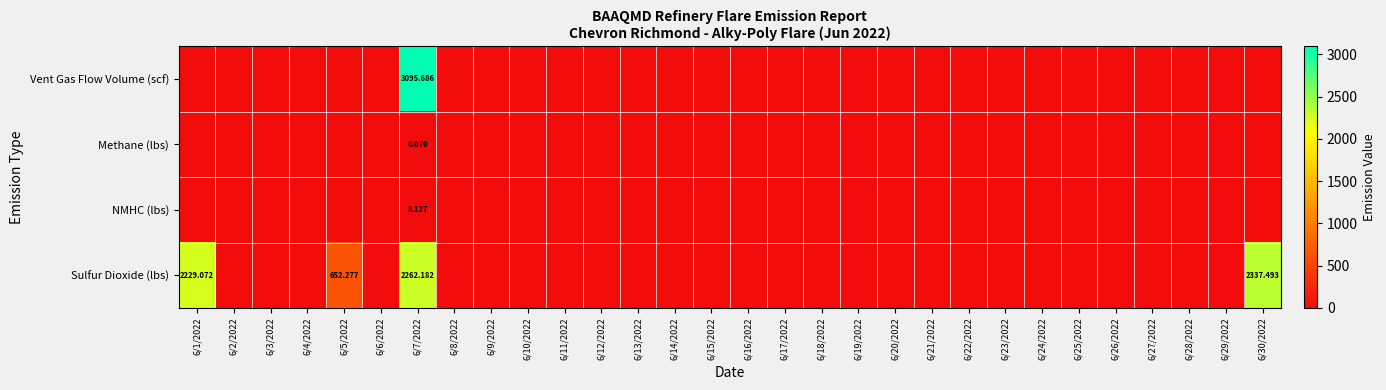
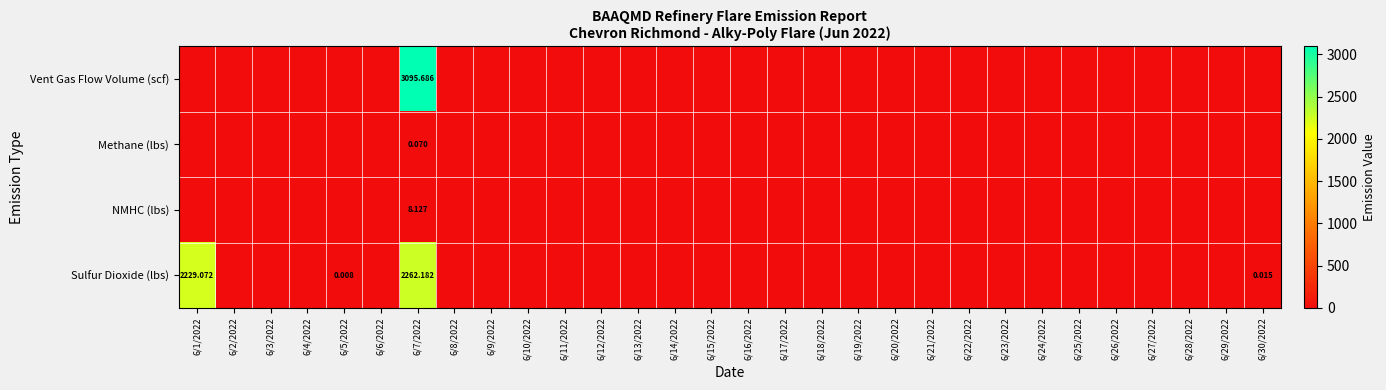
Sulfur Dioxide (lbs), 6/5/2022: 652.277 -> 0.008
Sulfur Dioxide (lbs), 6/30/2022: 2337.493 -> 0.015
